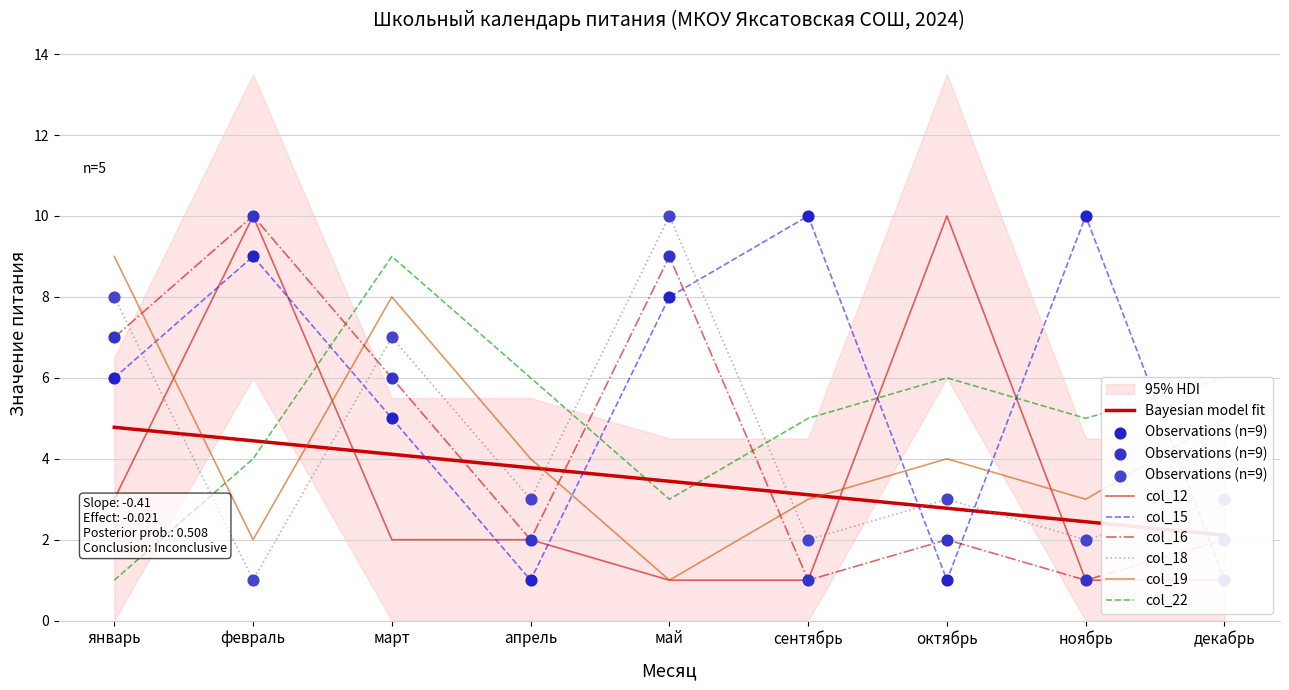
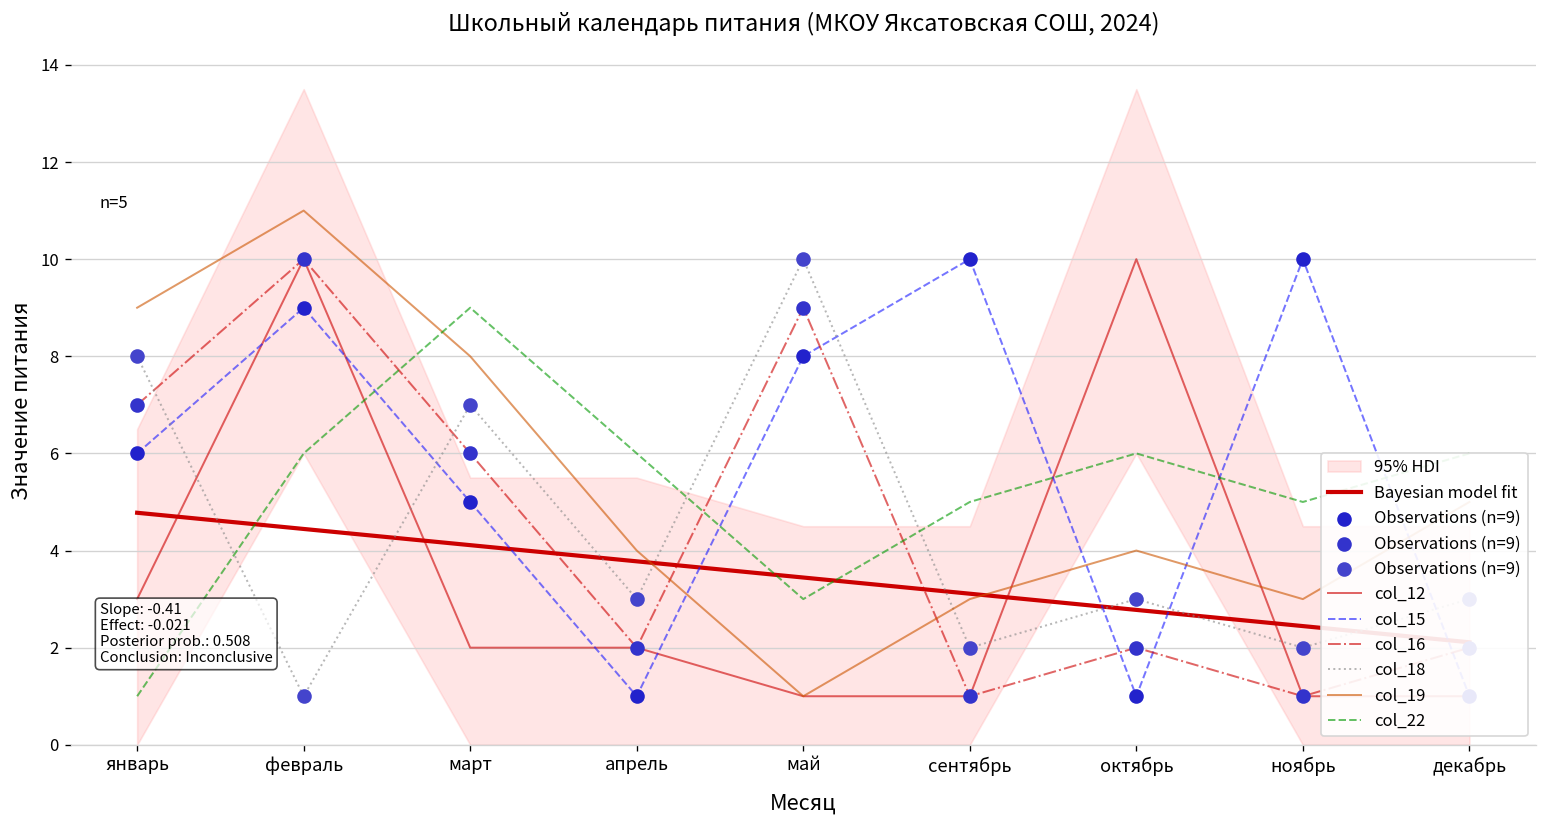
col_19, февраль: 2 -> 11
col_22, февраль: 4 -> 6
